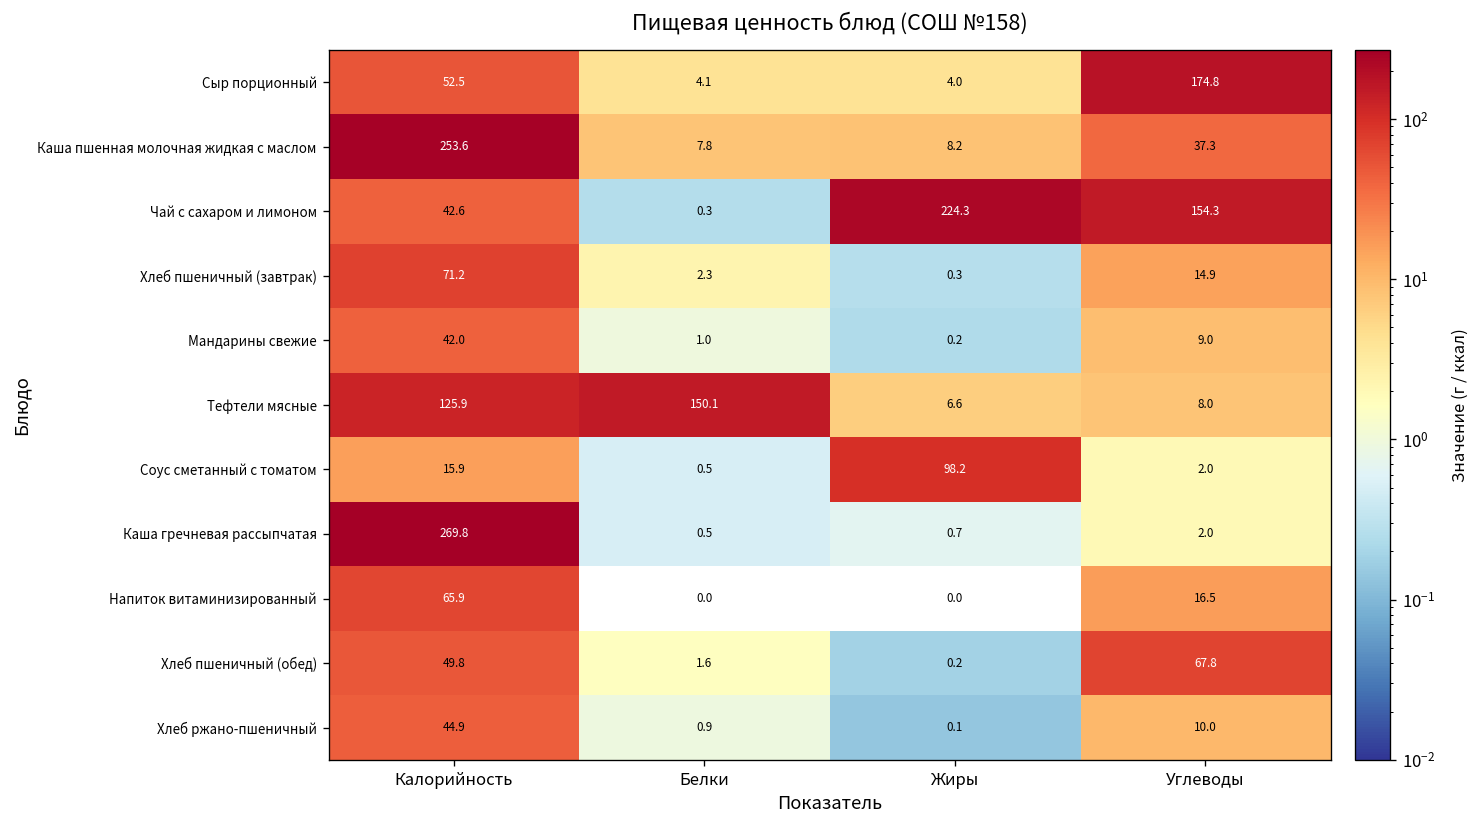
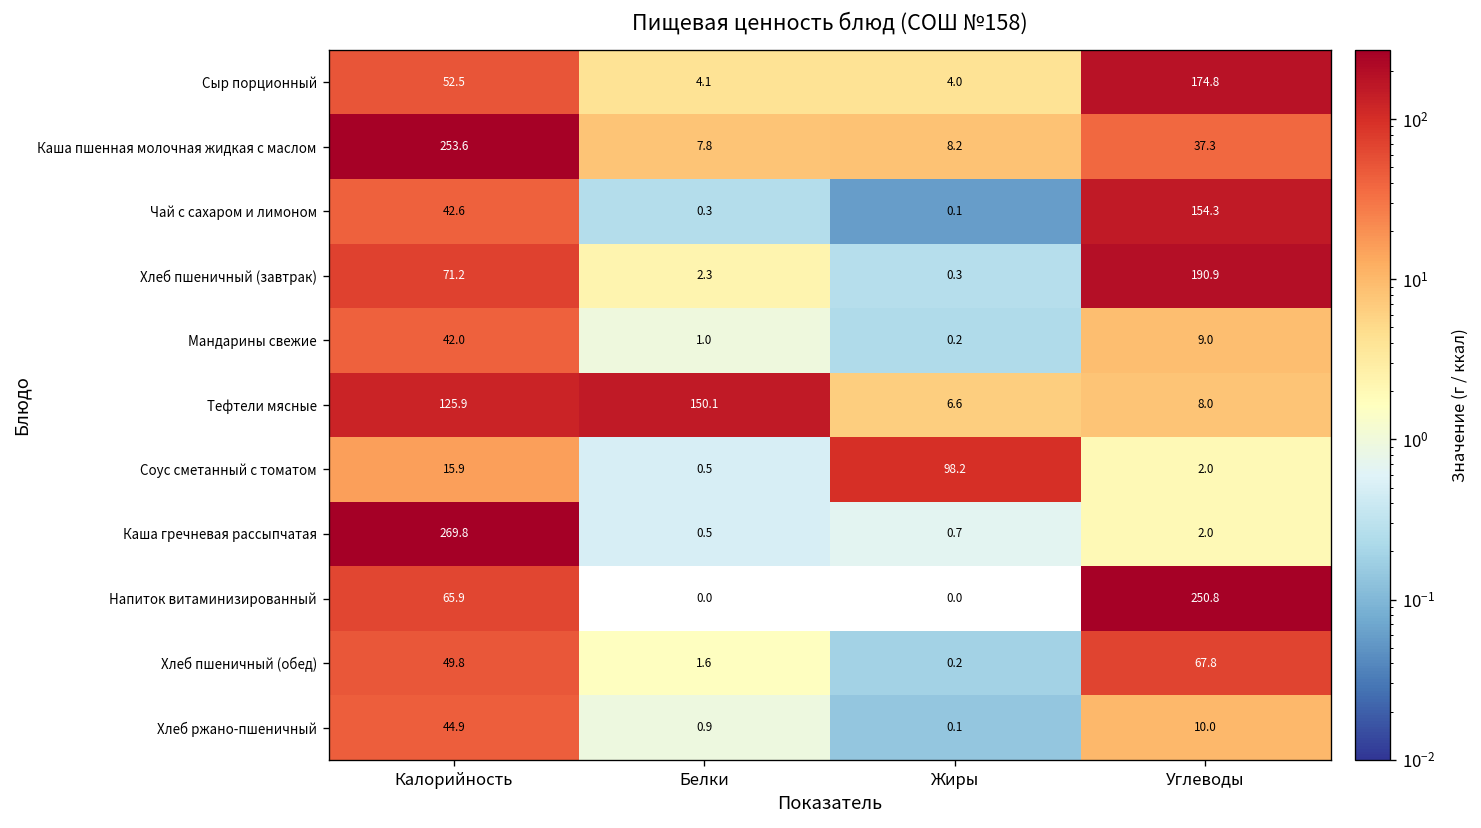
Чай с сахаром и лимоном, Жиры: 224.3 -> 0.1
Хлеб пшеничный (завтрак), Углеводы: 14.9 -> 190.9
Напиток витаминизированный, Углеводы: 16.5 -> 250.8
